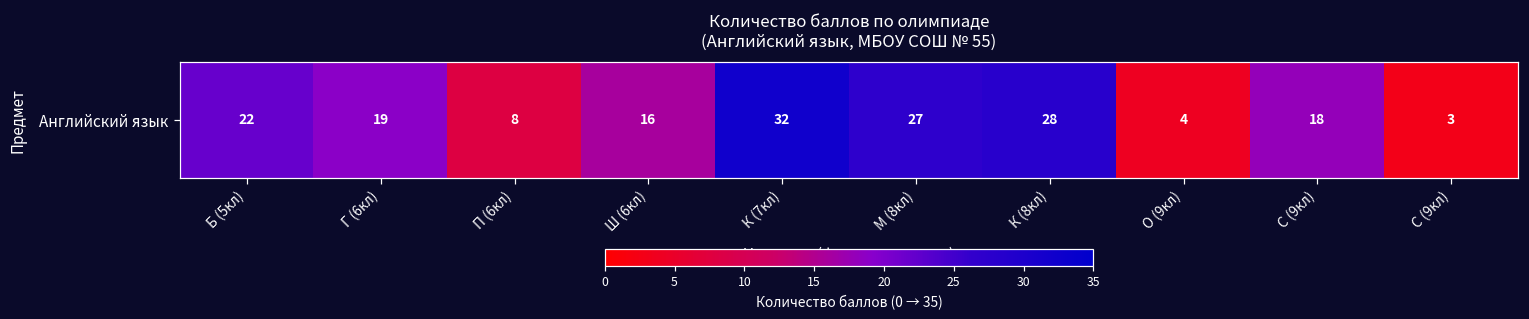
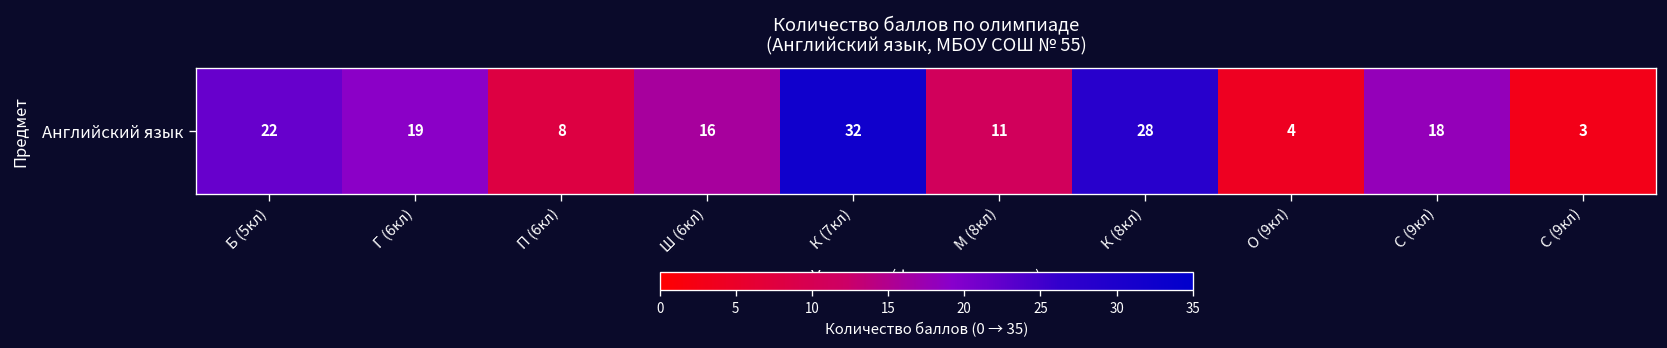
Английский язык, М (8кл): 27 -> 11
